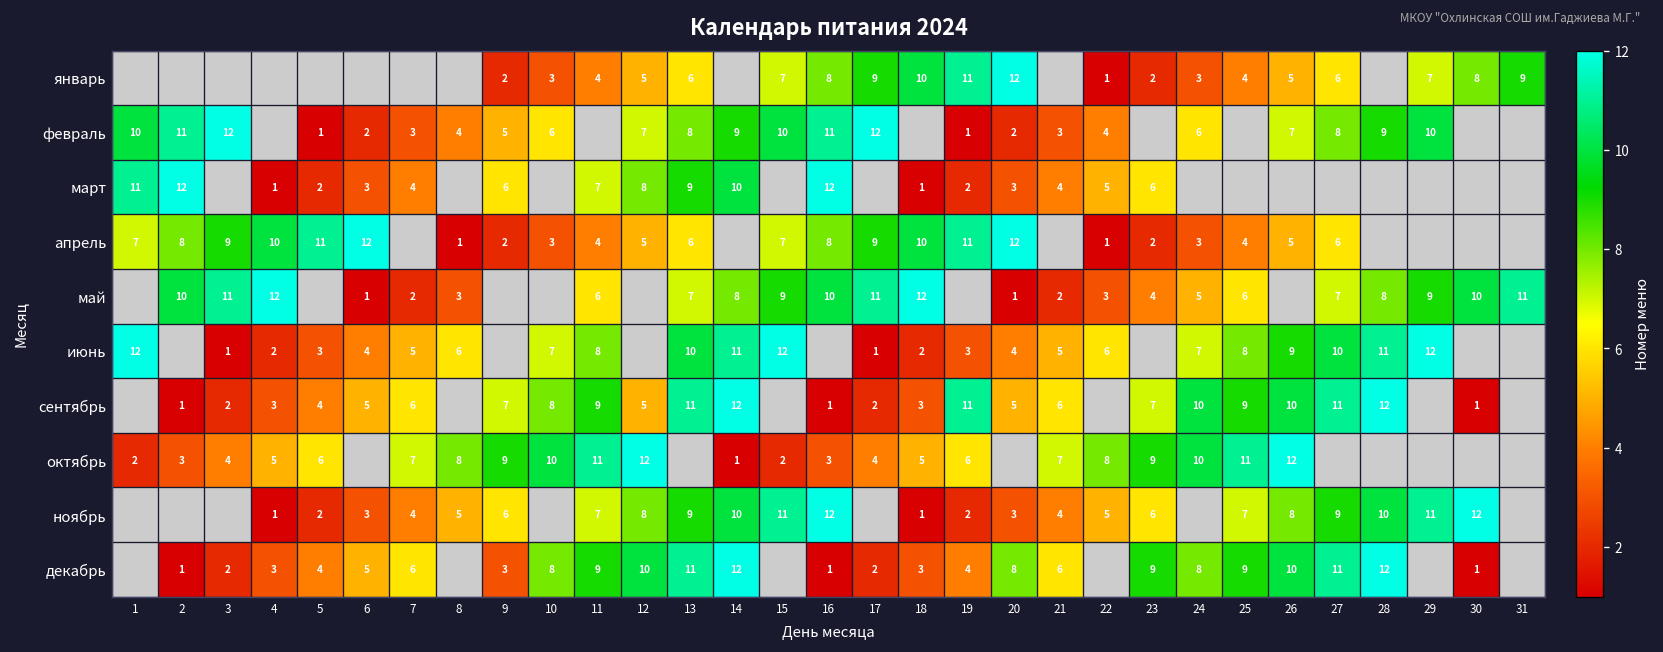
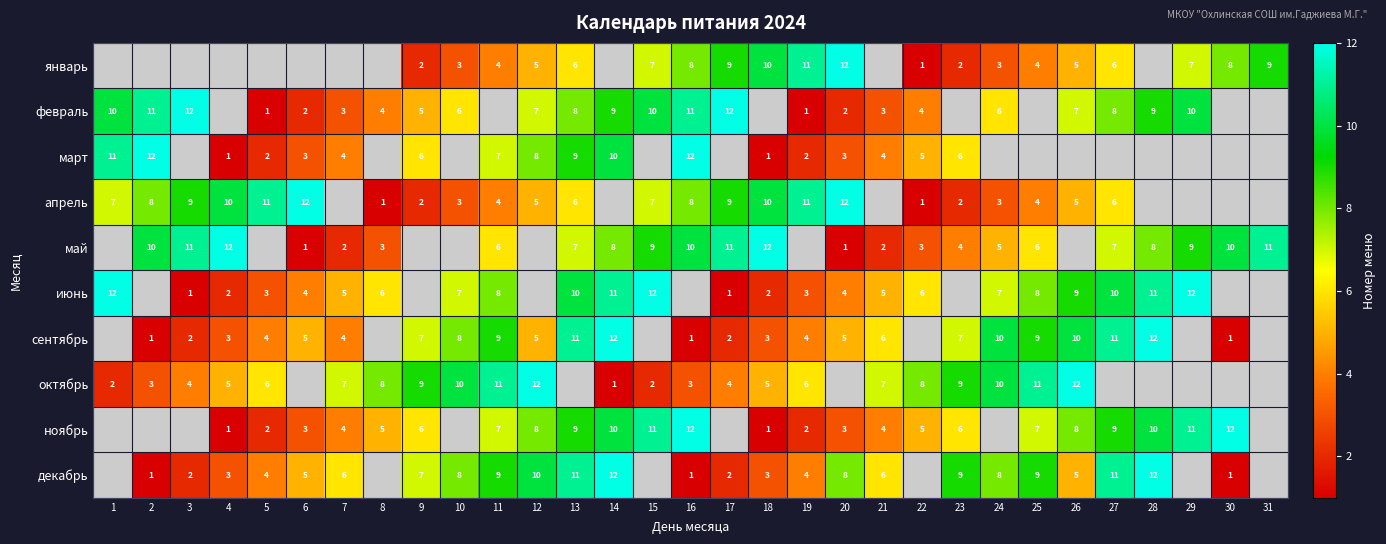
сентябрь, 7: 6 -> 4
сентябрь, 19: 11 -> 4
декабрь, 9: 3 -> 7
декабрь, 26: 10 -> 5
